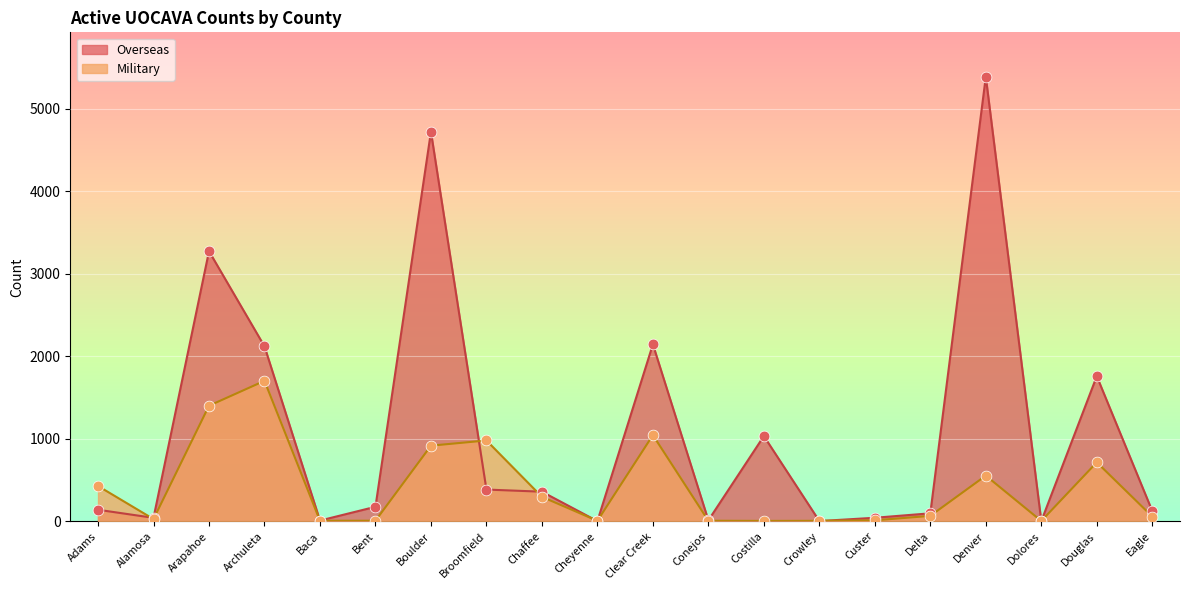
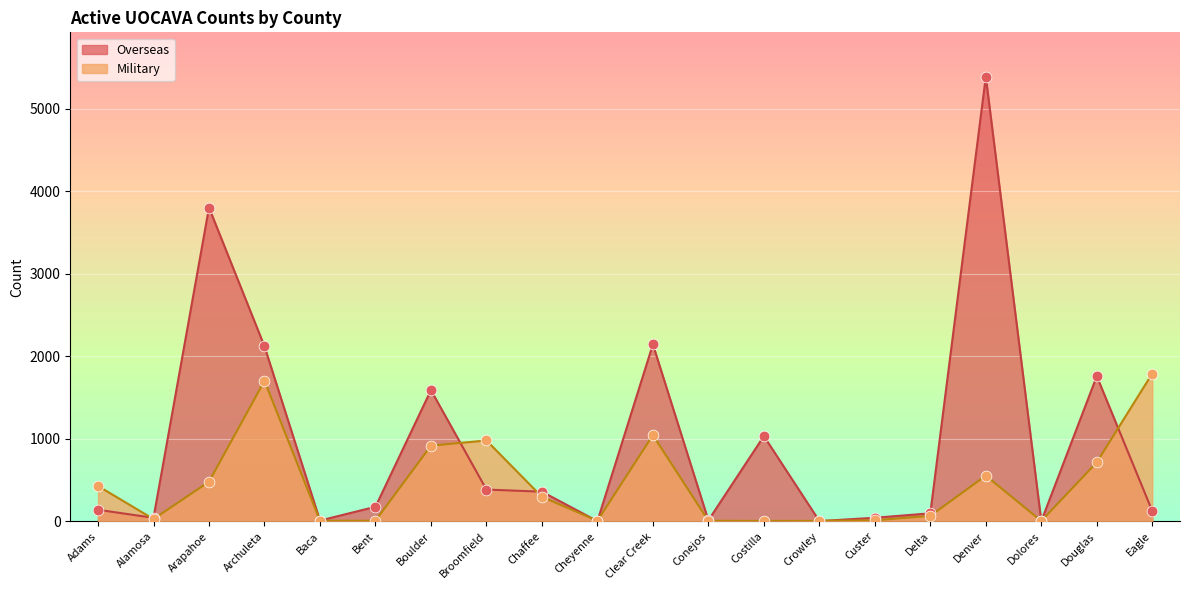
Overseas, Arapahoe: 3300 -> 3800
Military, Arapahoe: 1400 -> 500
Overseas, Boulder: 4700 -> 1600
Military, Eagle: 100 -> 1800
